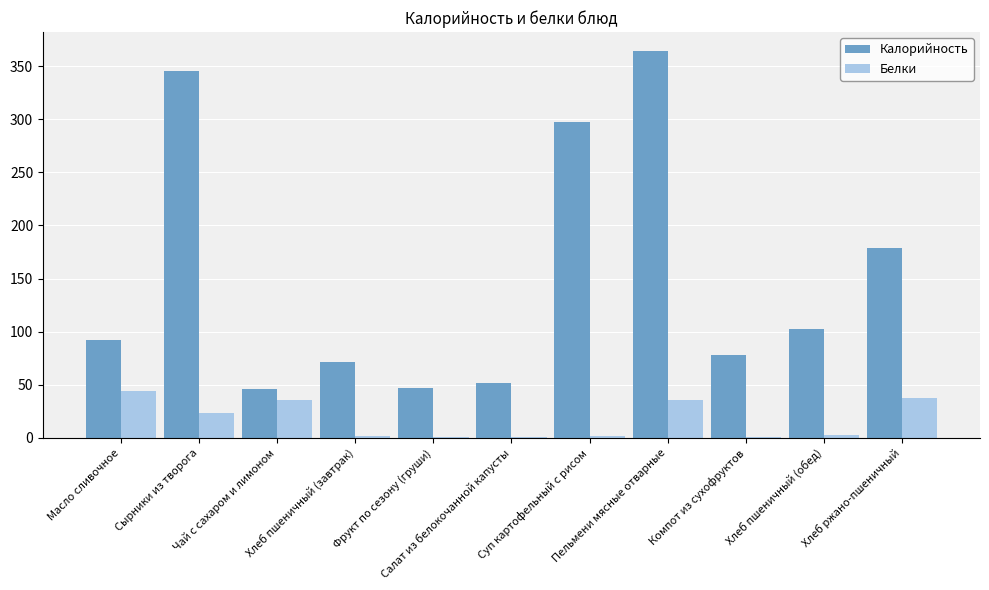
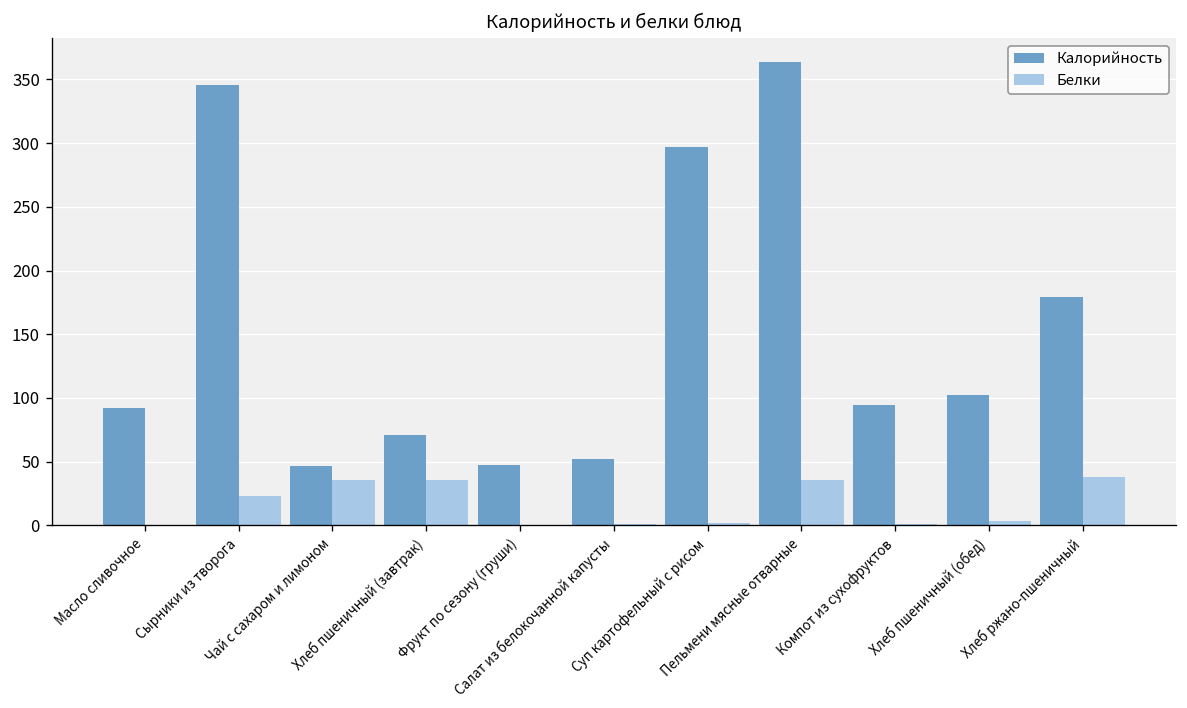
Белки, Масло сливочное: 44 -> 0
Белки, Хлеб пшеничный (завтрак): 2 -> 36
Калорийность, Компот из сухофруктов: 78 -> 95
